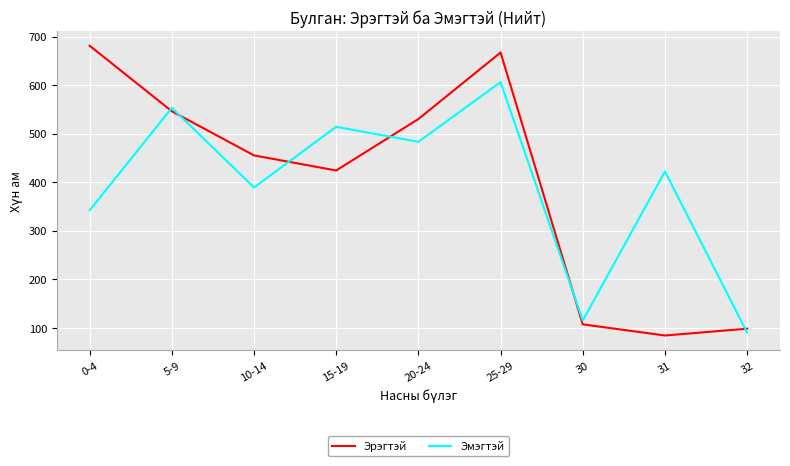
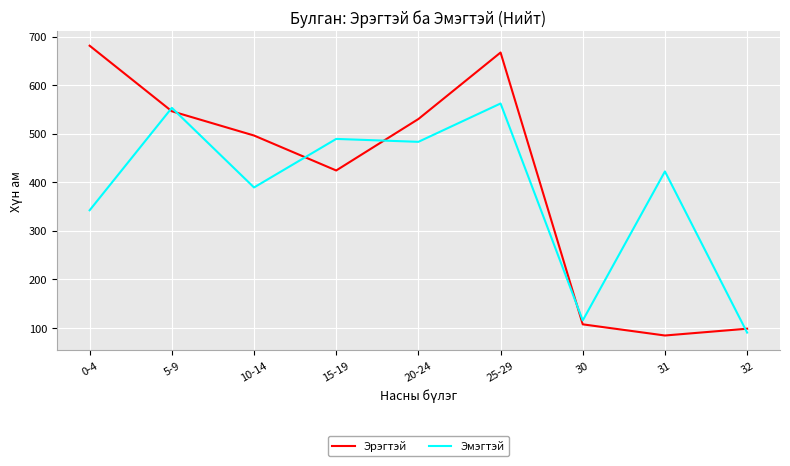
Эрэгтэй, 10-14: 460 -> 500
Эмэгтэй, 15-19: 510 -> 490
Эмэгтэй, 25-29: 610 -> 560
